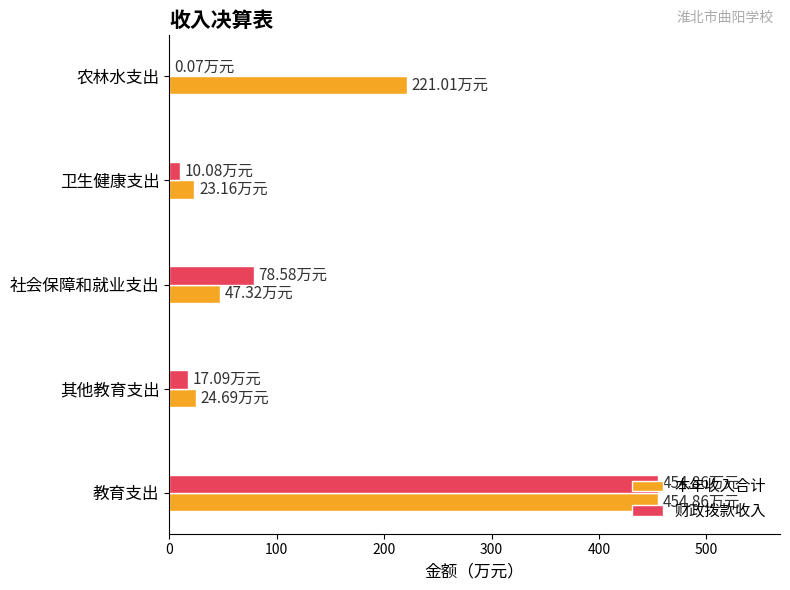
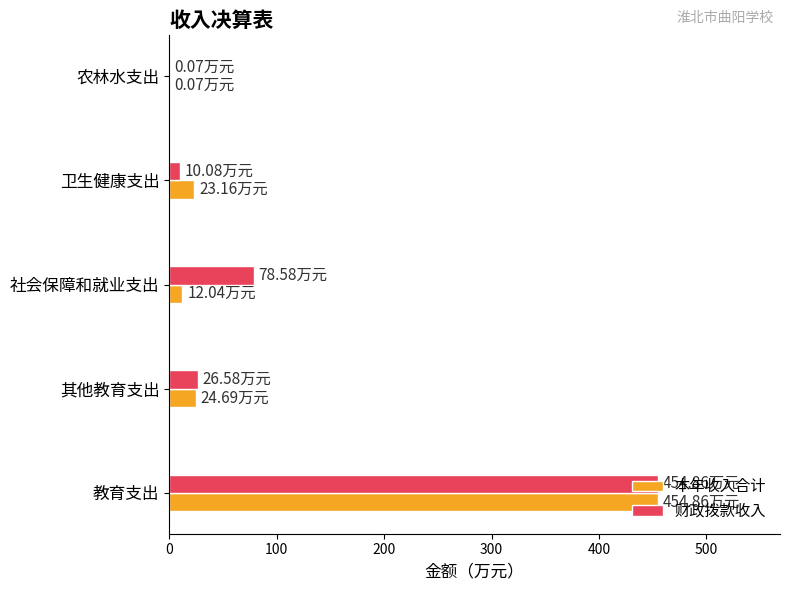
本年收入合计, 农林水支出: 221.01 -> 0.07
本年收入合计, 社会保障和就业支出: 47.32 -> 12.04
财政拨款收入, 其他教育支出: 17.09 -> 26.58
